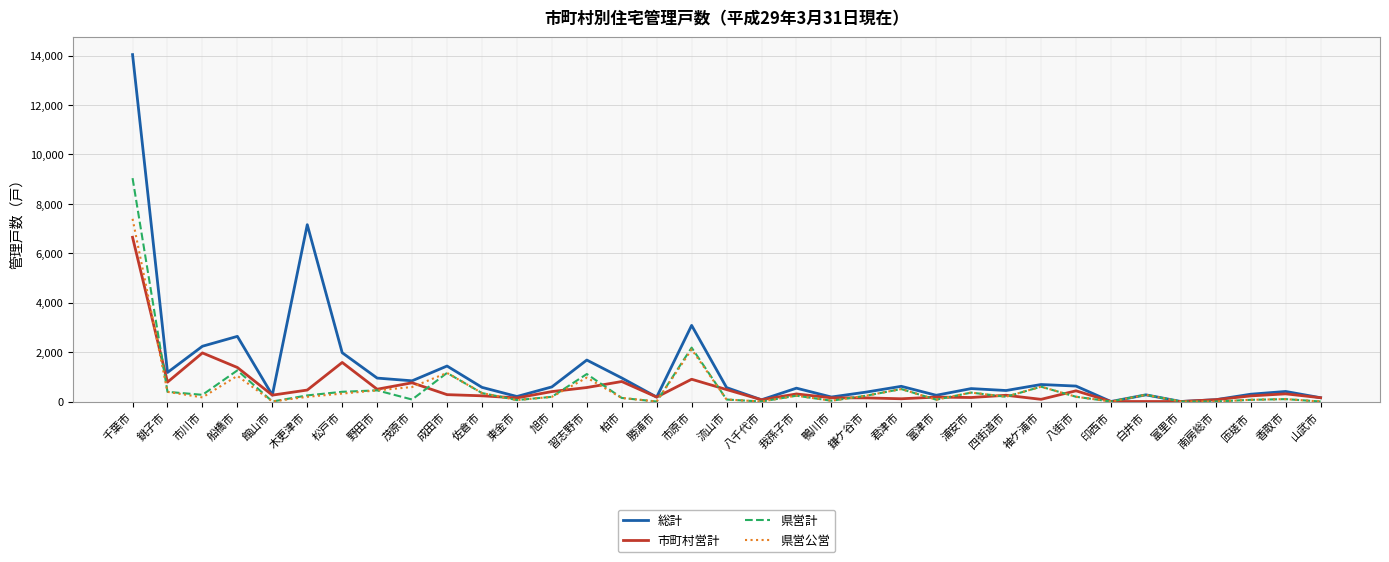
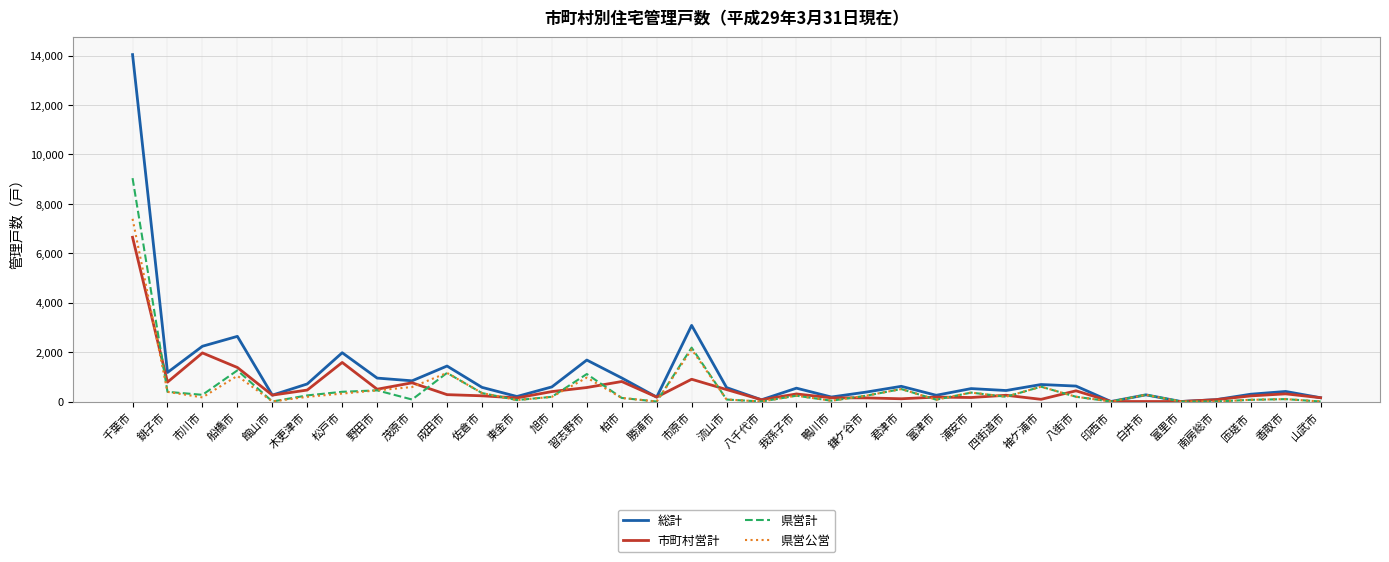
総計, 木更津市: 7,200 -> 700
